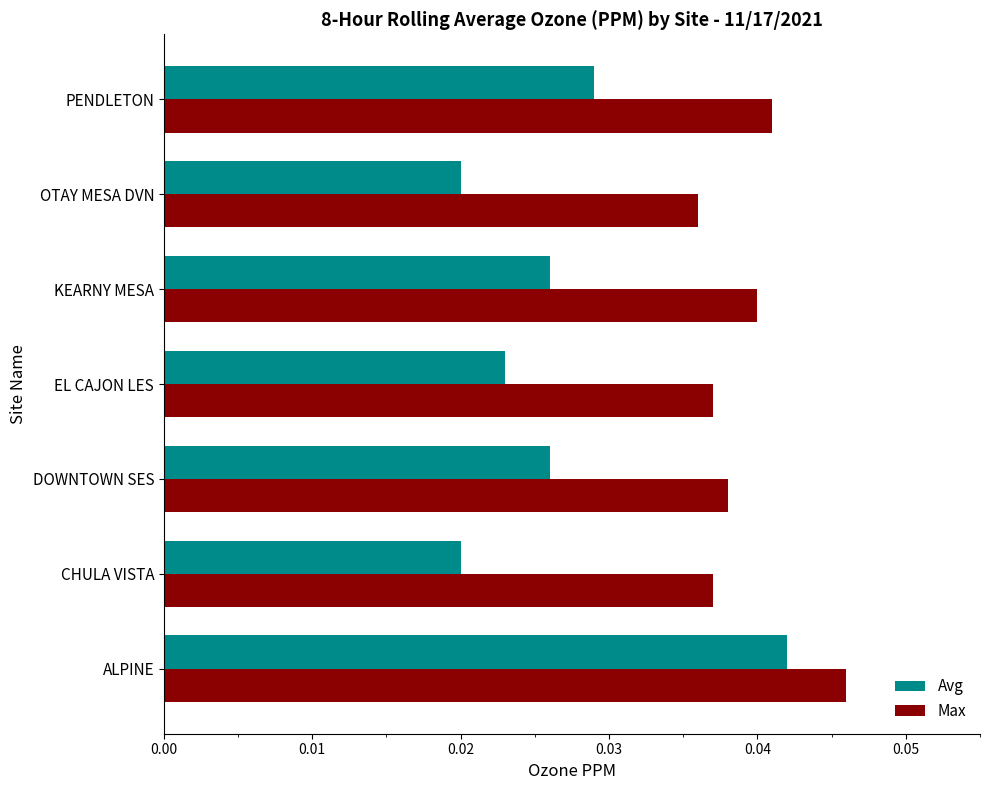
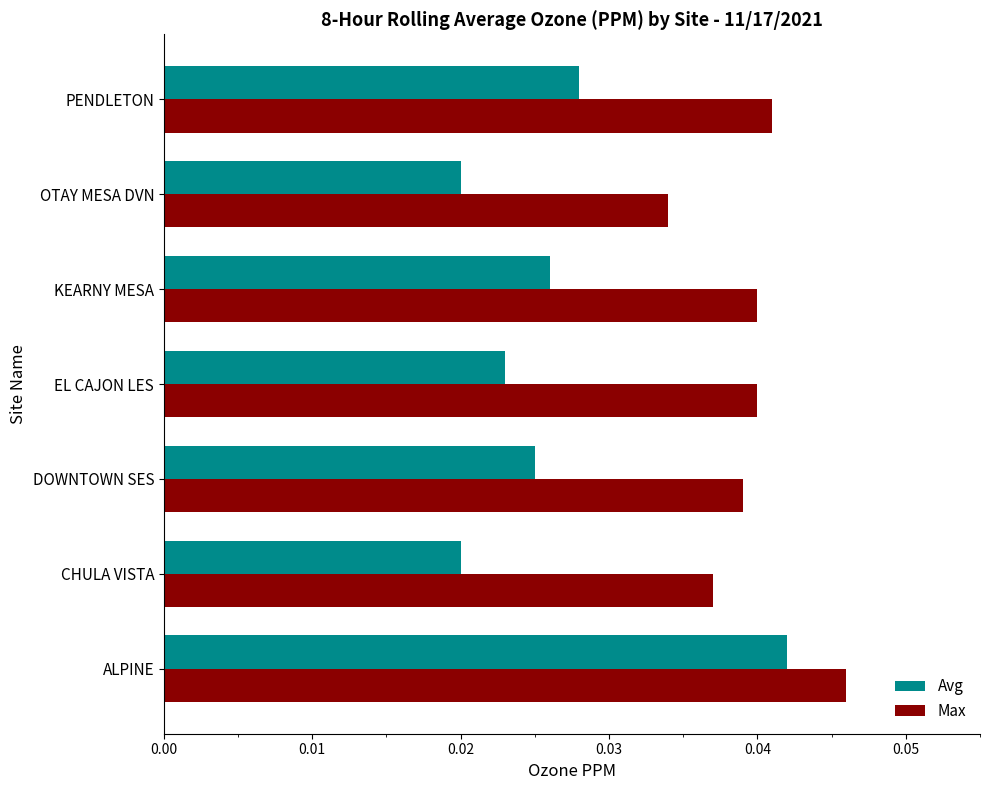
Avg, PENDLETON: 0.029 -> 0.028
Max, OTAY MESA DVN: 0.036 -> 0.034
Max, EL CAJON LES: 0.037 -> 0.040
Avg, DOWNTOWN SES: 0.026 -> 0.025
Max, DOWNTOWN SES: 0.038 -> 0.039
